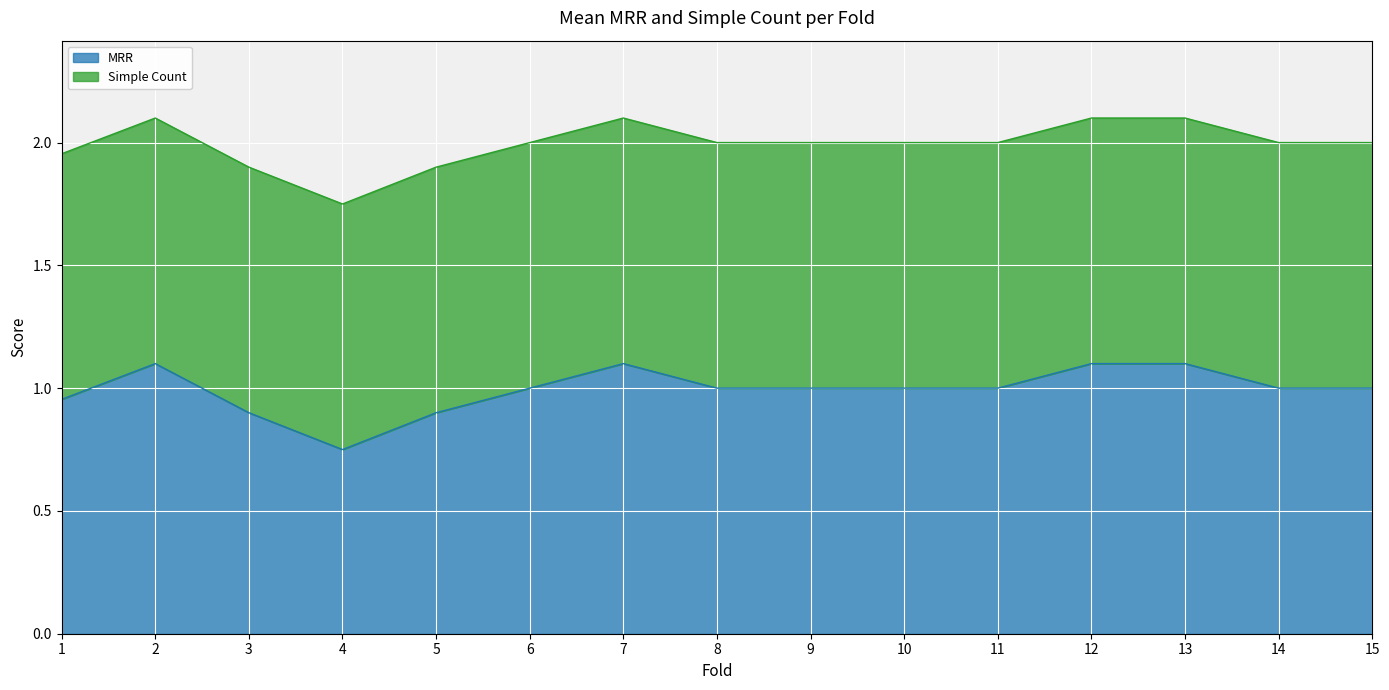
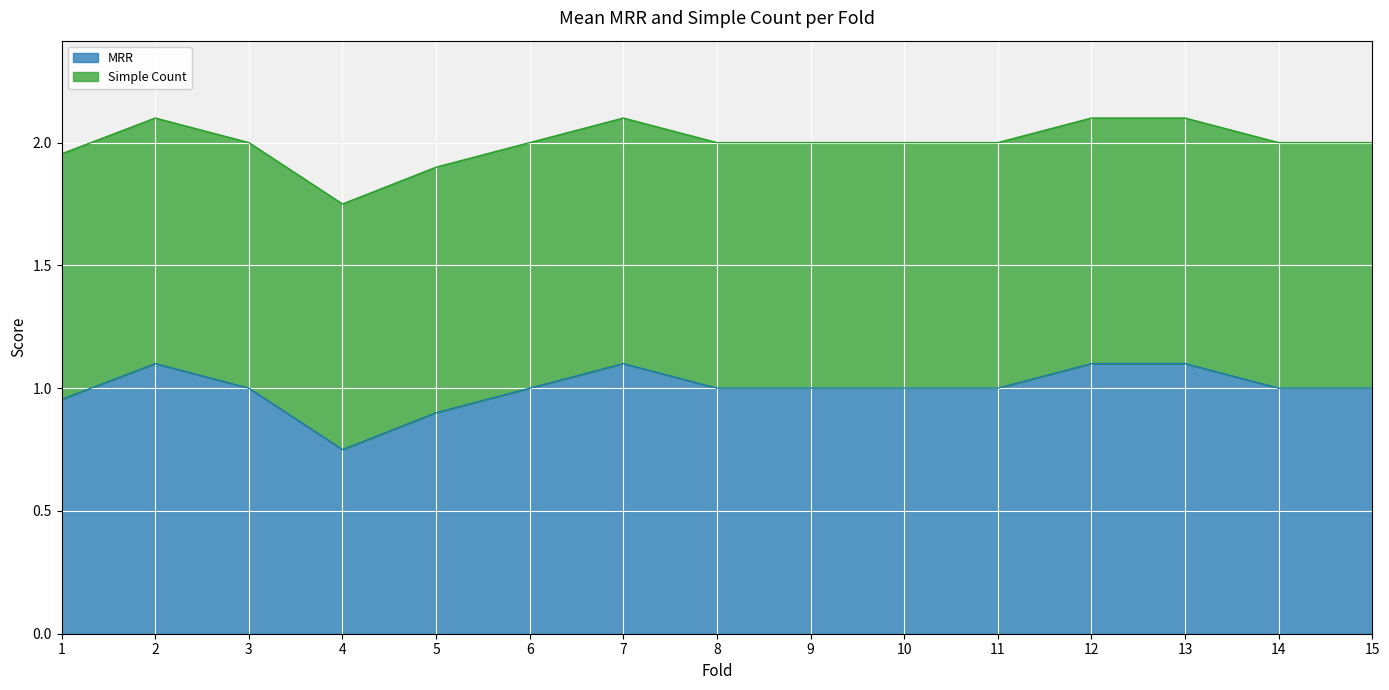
MRR, 3: 0.9 -> 1.0
